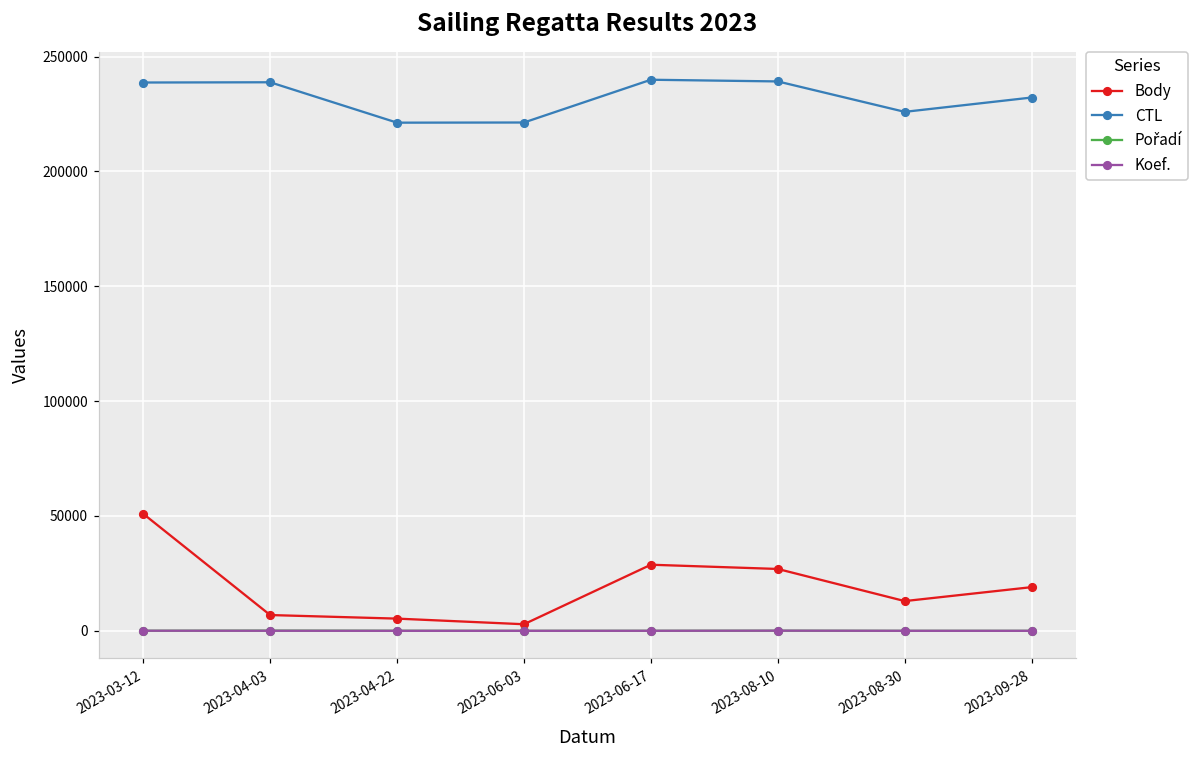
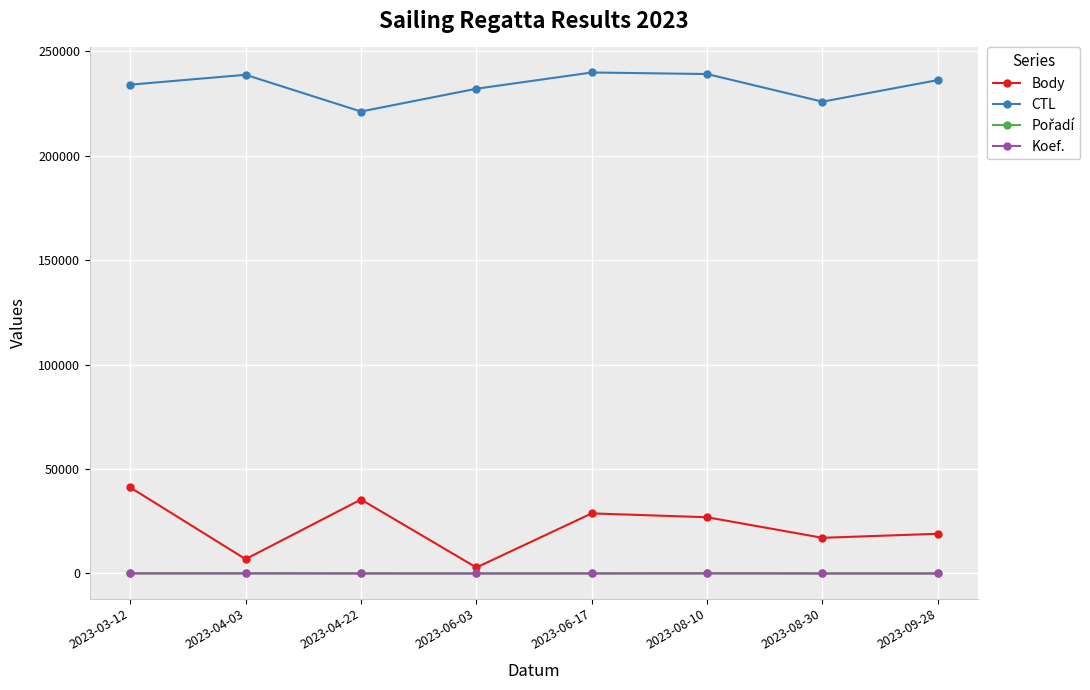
Body, 2023-03-12: 51000 -> 41000
CTL, 2023-03-12: 239000 -> 234000
Body, 2023-04-22: 5000 -> 35000
CTL, 2023-06-03: 221000 -> 232000
Body, 2023-08-30: 13000 -> 17000
CTL, 2023-09-28: 232000 -> 236000
